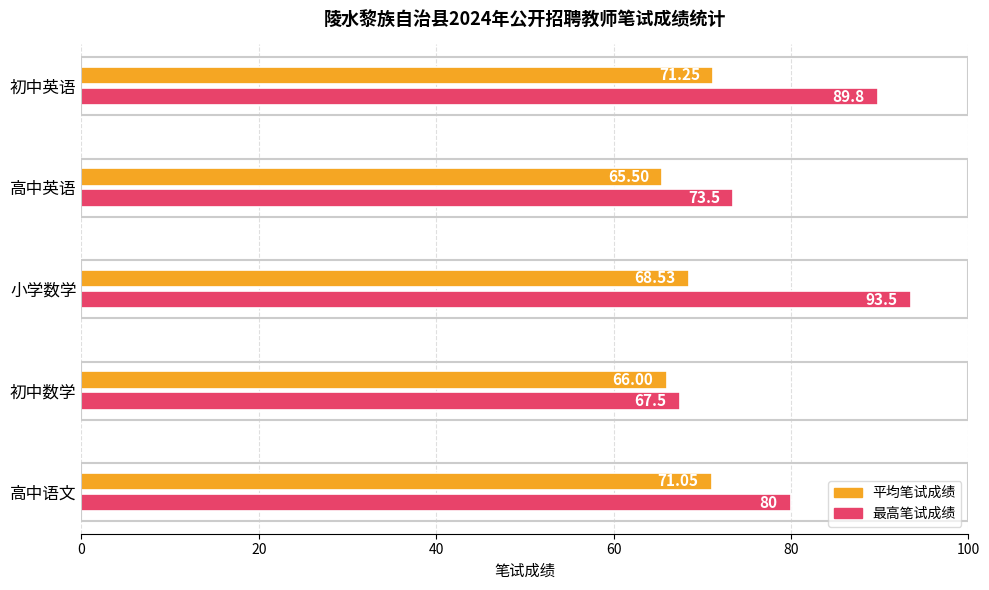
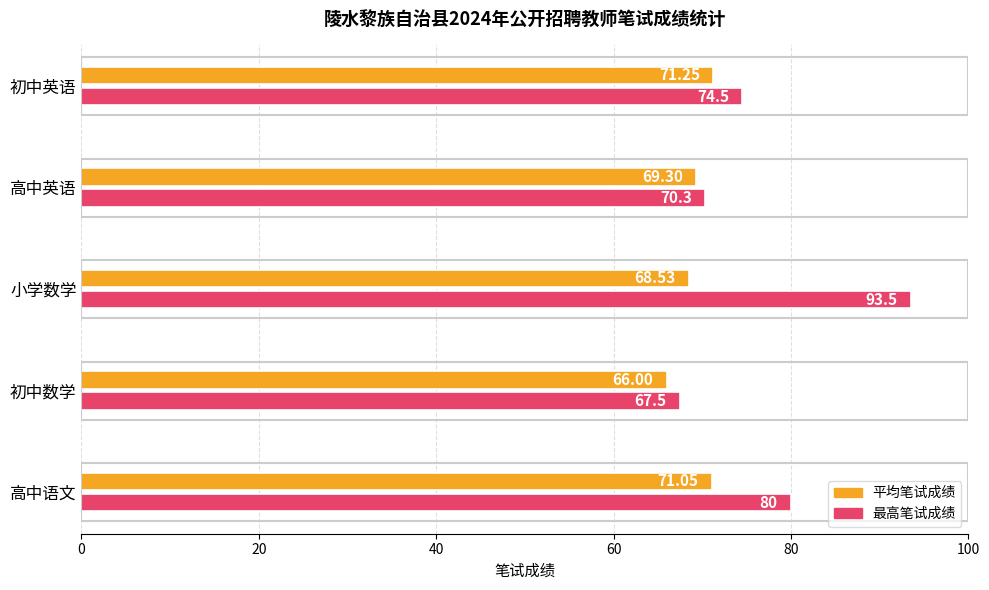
最高笔试成绩, 初中英语: 89.8 -> 74.5
平均笔试成绩, 高中英语: 65.50 -> 69.30
最高笔试成绩, 高中英语: 73.5 -> 70.3
